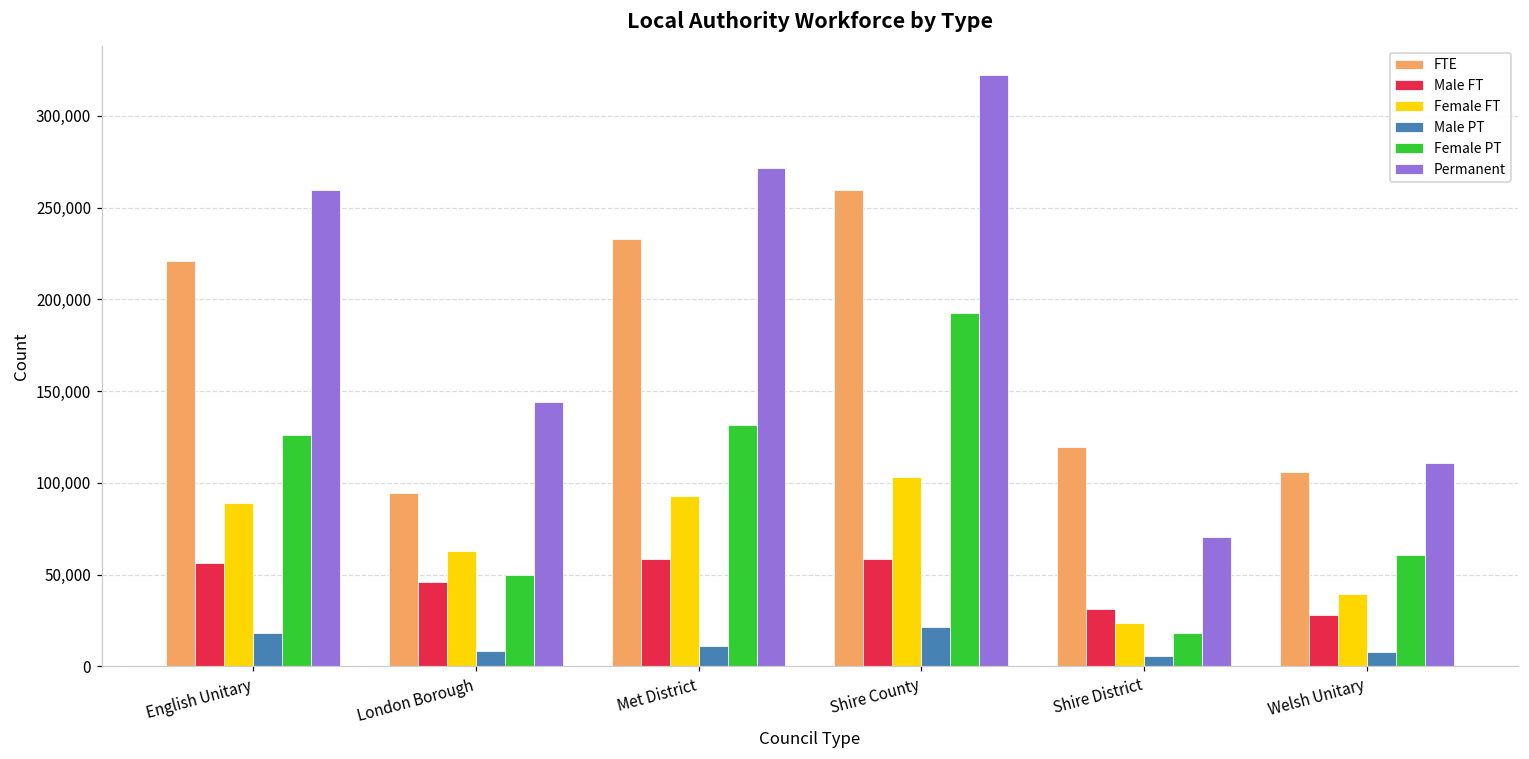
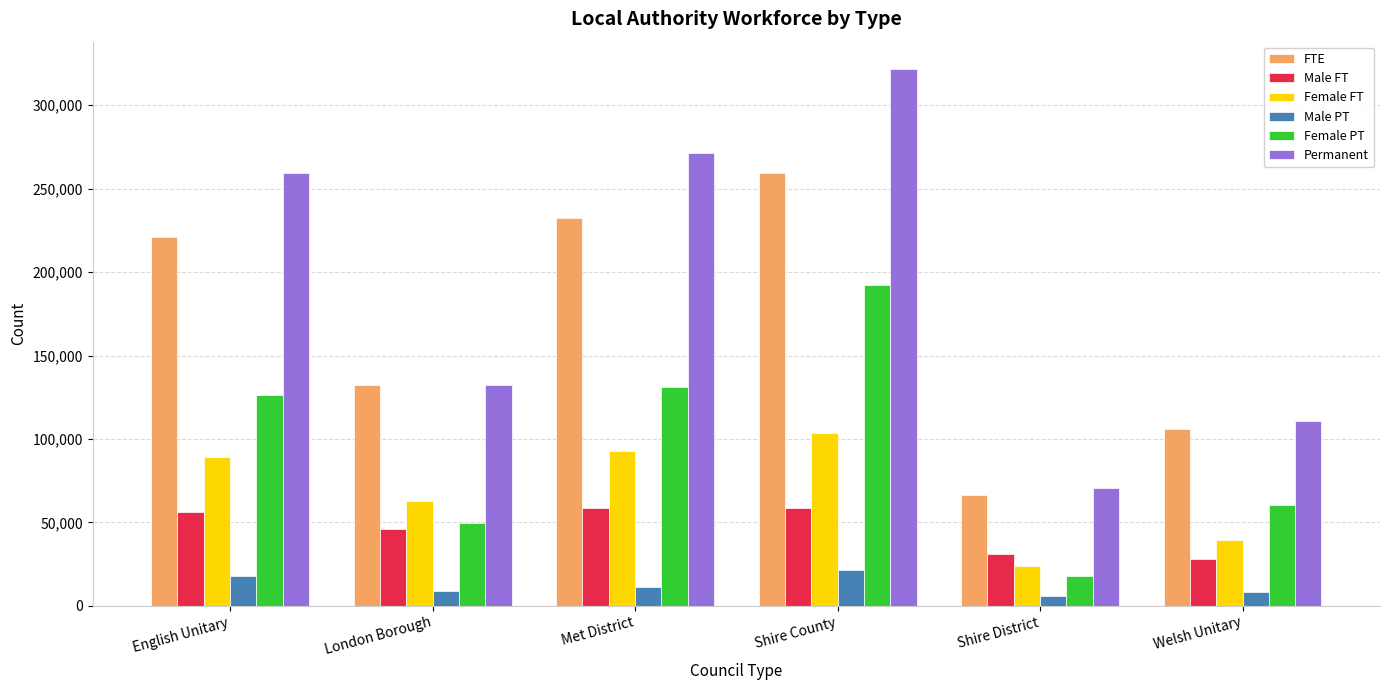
FTE, London Borough: 95,000 -> 132,000
Permanent, London Borough: 144,000 -> 133,000
FTE, Shire District: 119,000 -> 67,000
